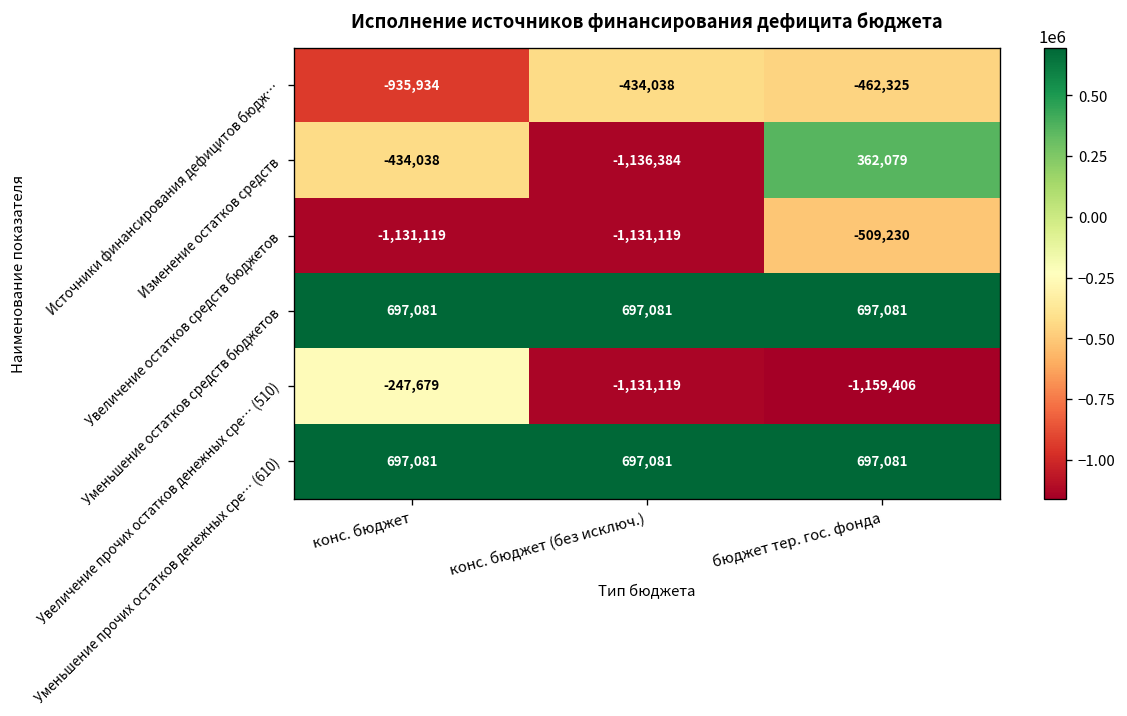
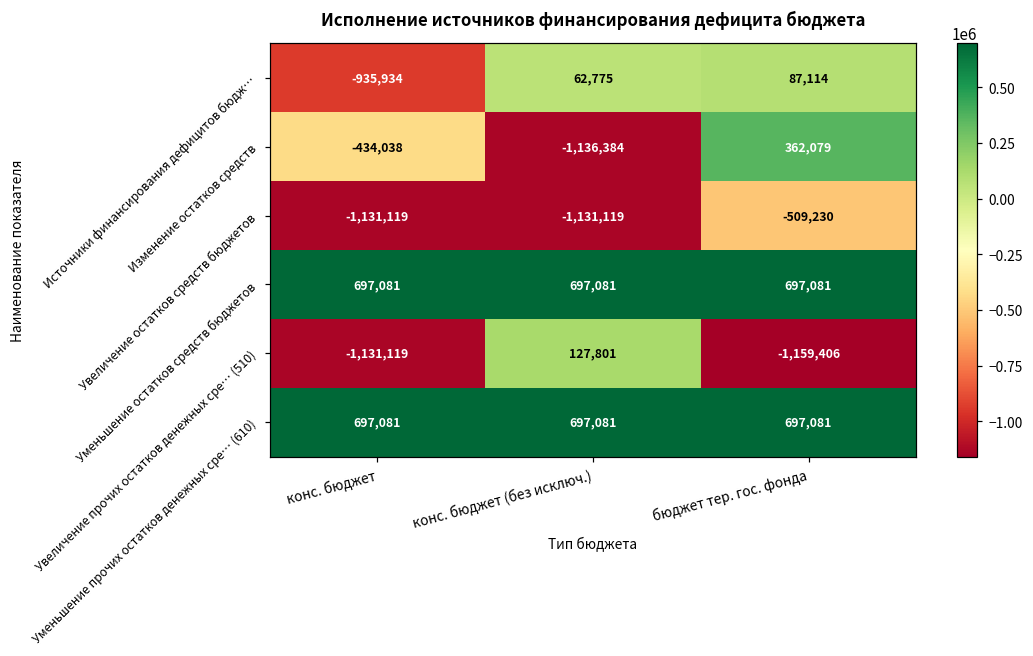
Источники финансирования дефицитов бюдж…, конс. бюджет (без исключ.): -434,038 -> 62,775
Источники финансирования дефицитов бюдж…, бюджет тер. гос. фонда: -462,325 -> 87,114
Увеличение прочих остатков денежных сре… (510), конс. бюджет: -247,679 -> -1,131,119
Увеличение прочих остатков денежных сре… (510), конс. бюджет (без исключ.): -1,131,119 -> 127,801
